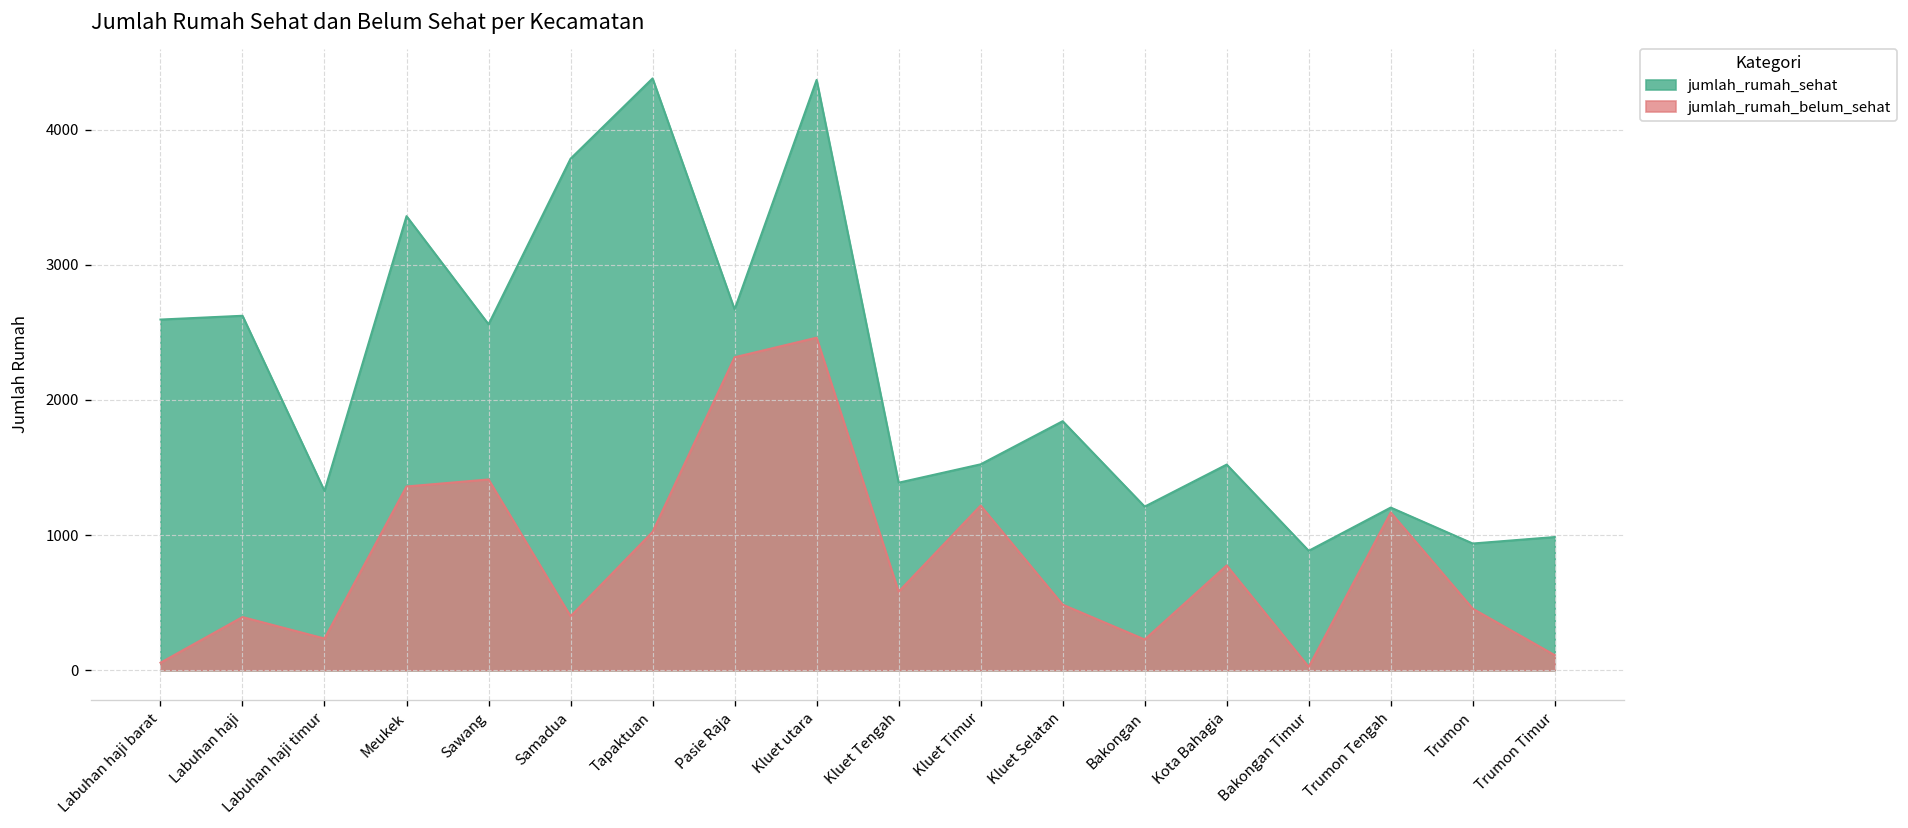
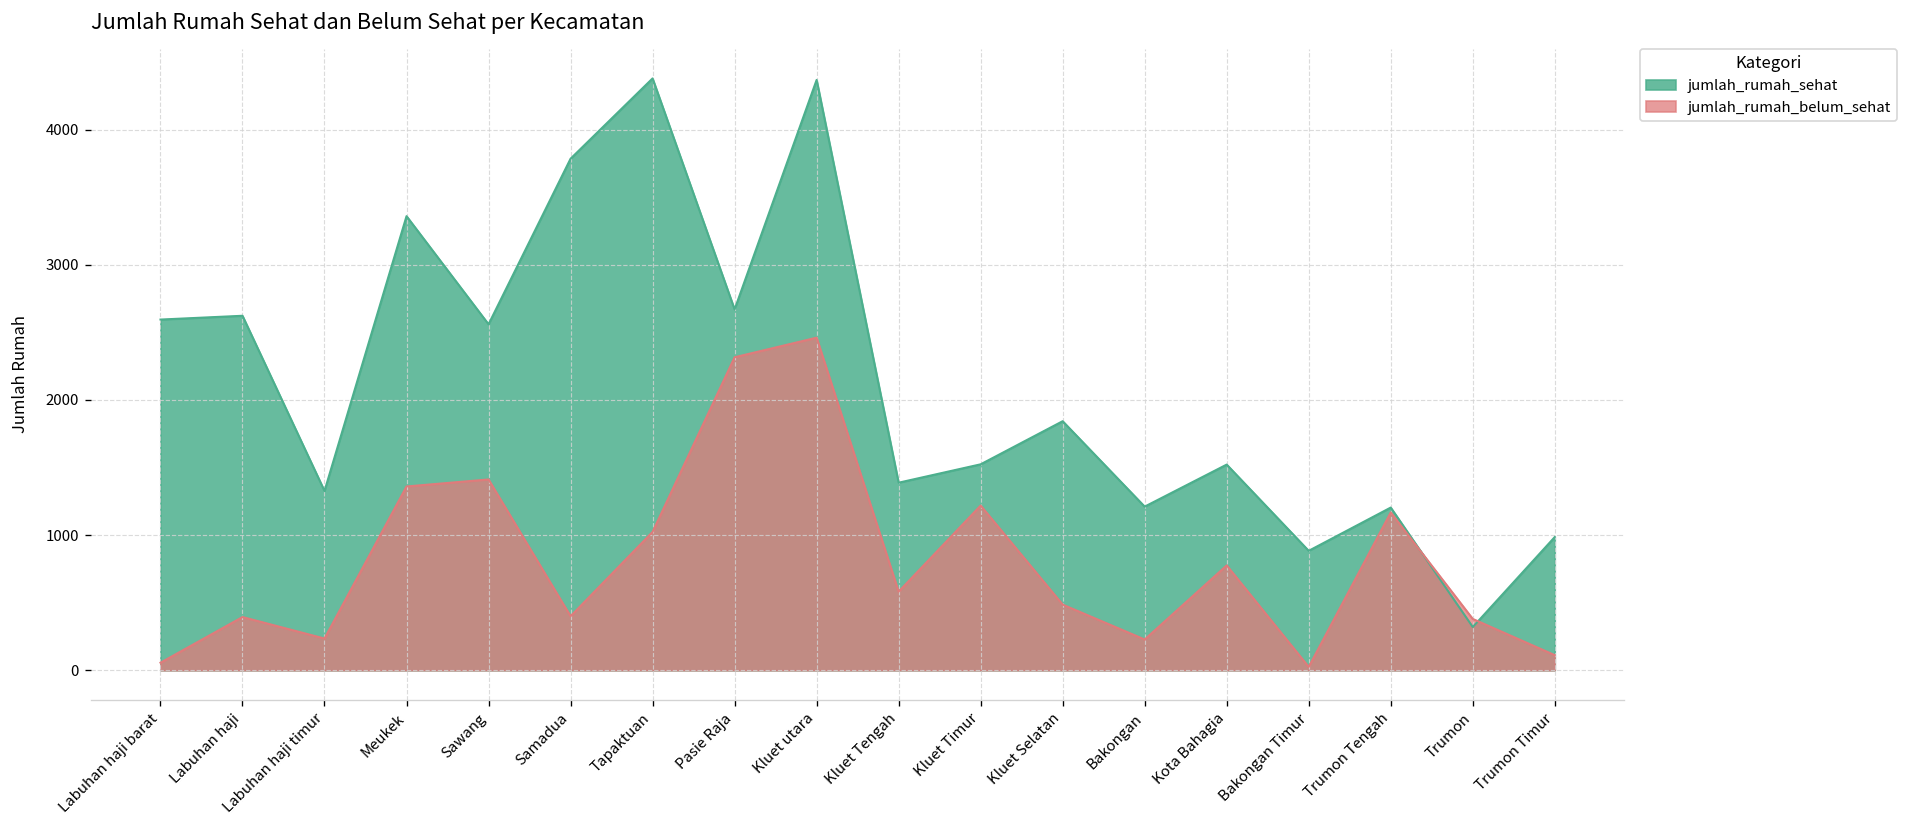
jumlah_rumah_sehat, Trumon: 940 -> 320
jumlah_rumah_belum_sehat, Trumon: 460 -> 380
